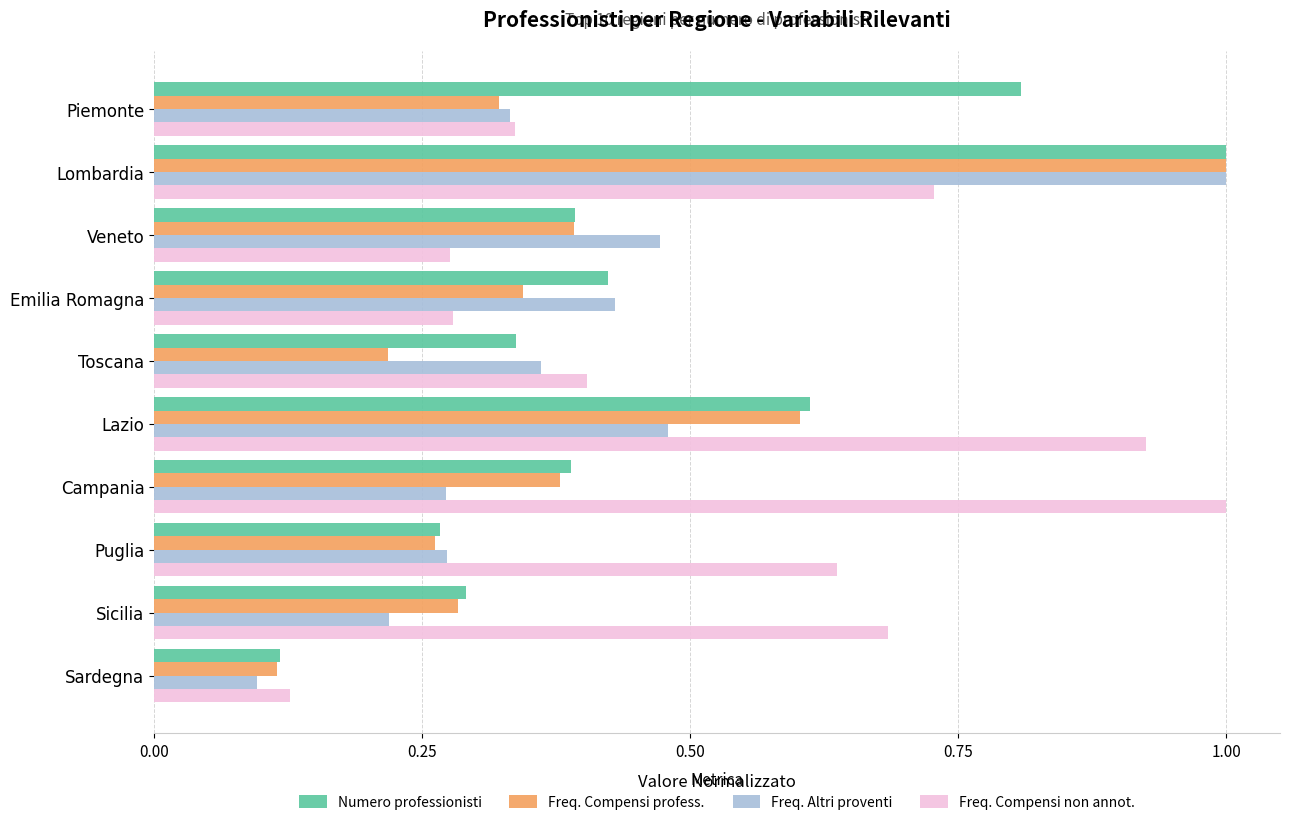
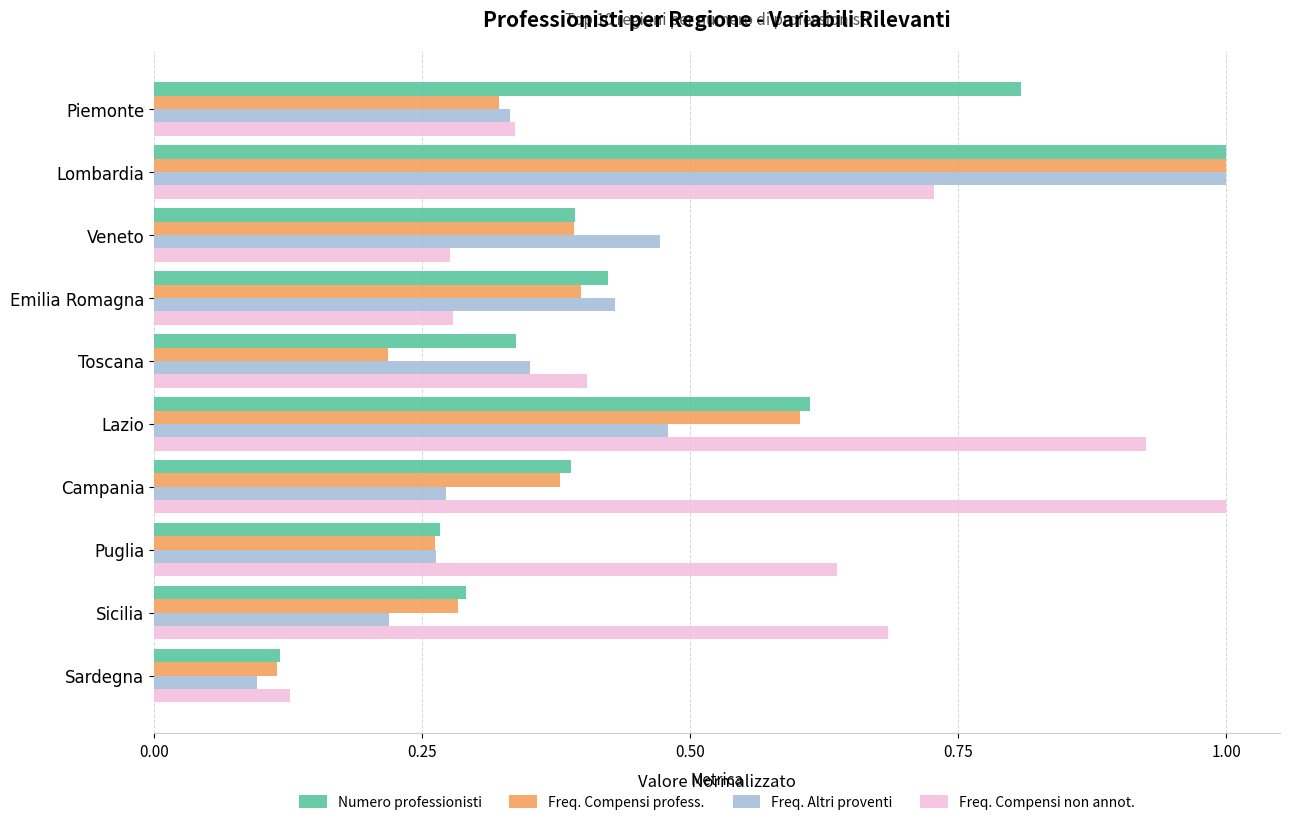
Freq. Compensi profess., Emilia Romagna: 0.344 -> 0.398
Freq. Altri proventi, Toscana: 0.361 -> 0.351
Freq. Altri proventi, Puglia: 0.274 -> 0.263
